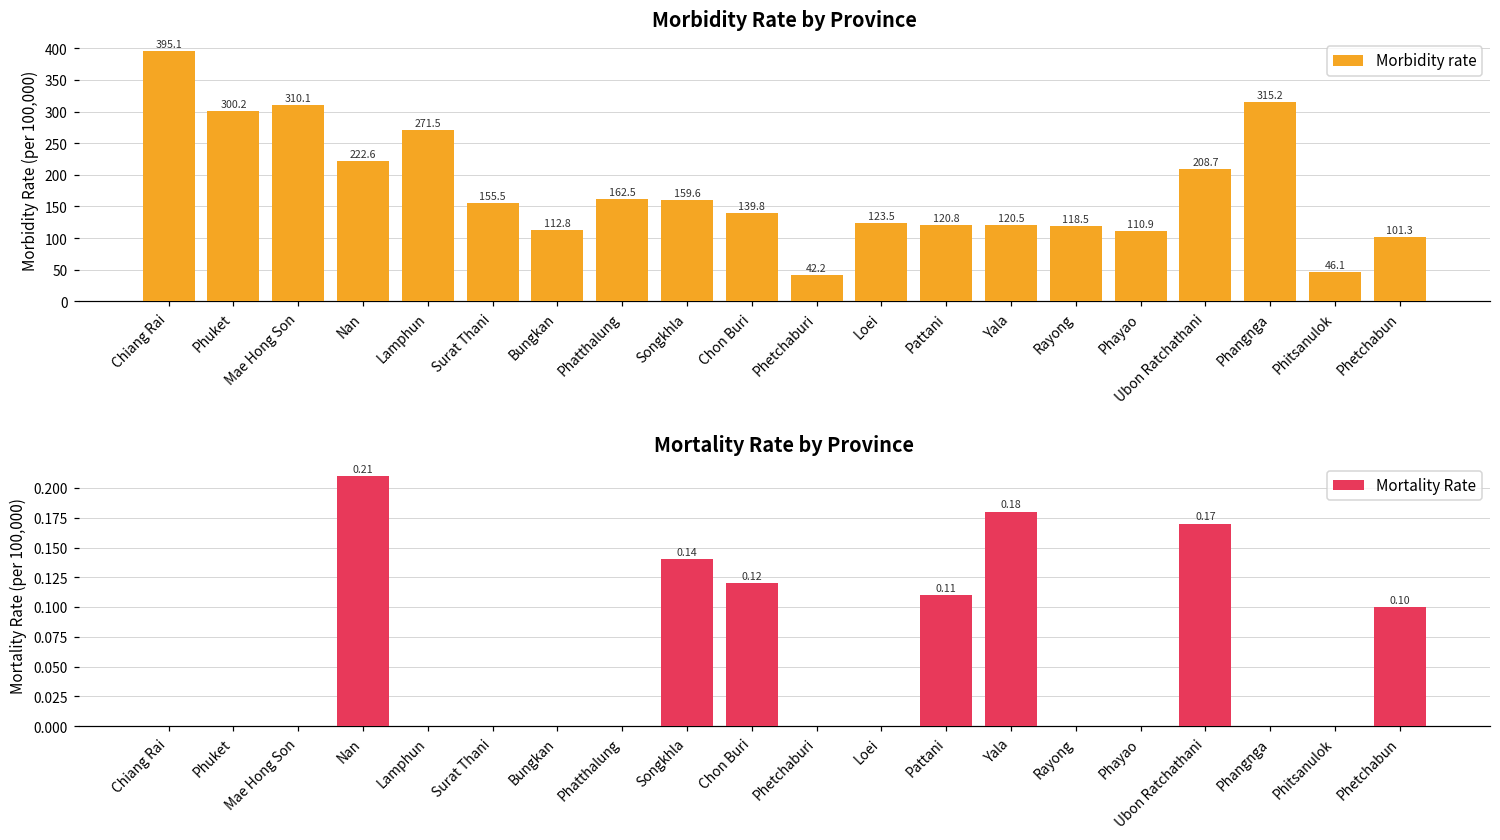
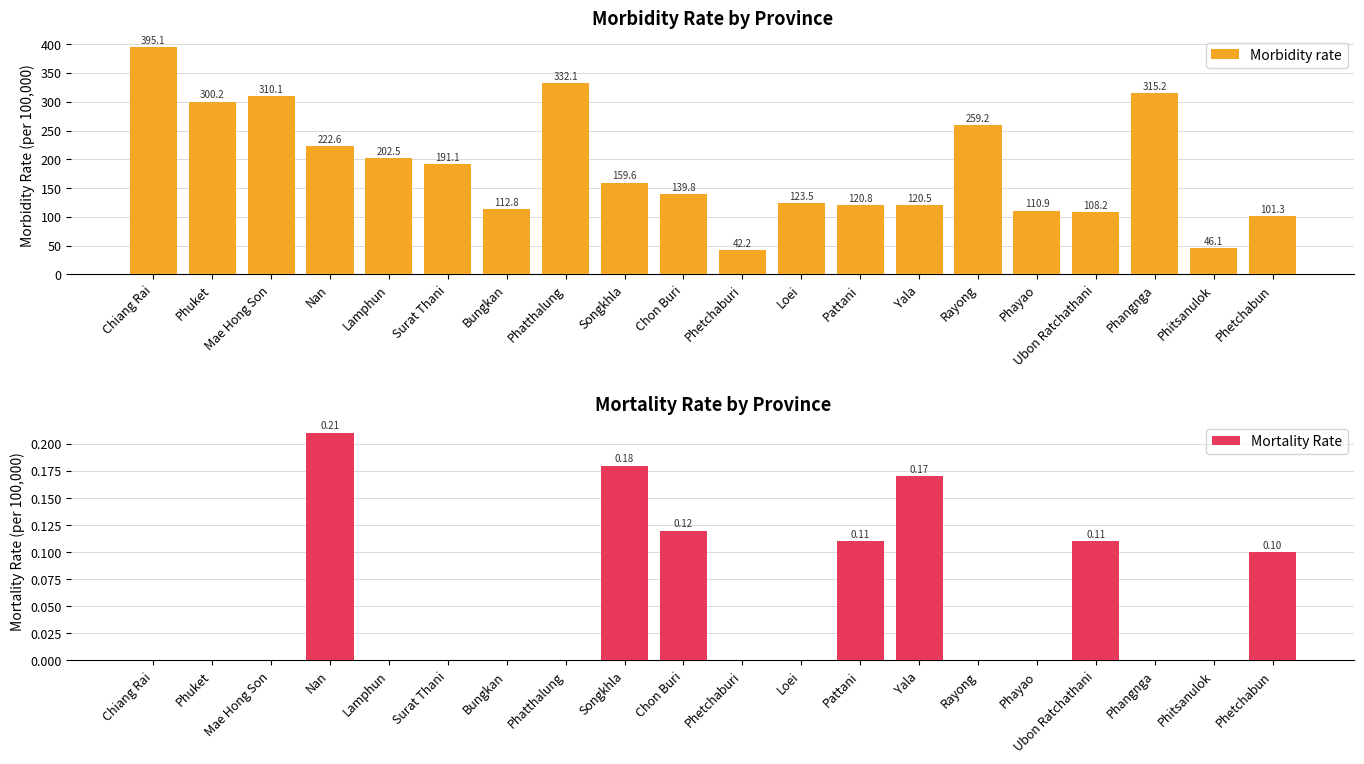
Morbidity Rate by Province, Lamphun: 271.5 -> 202.5
Morbidity Rate by Province, Surat Thani: 155.5 -> 191.1
Morbidity Rate by Province, Phatthalung: 162.5 -> 332.1
Morbidity Rate by Province, Rayong: 118.5 -> 259.2
Morbidity Rate by Province, Ubon Ratchathani: 208.7 -> 108.2
Mortality Rate by Province, Songkhla: 0.14 -> 0.18
Mortality Rate by Province, Yala: 0.18 -> 0.17
Mortality Rate by Province, Ubon Ratchathani: 0.17 -> 0.11
